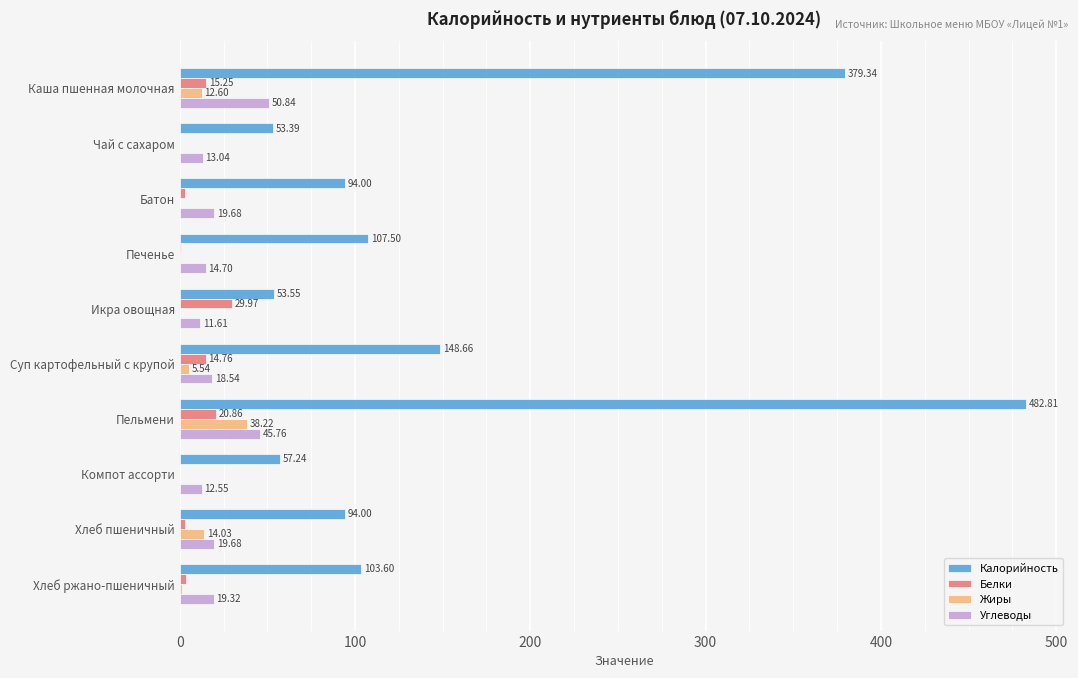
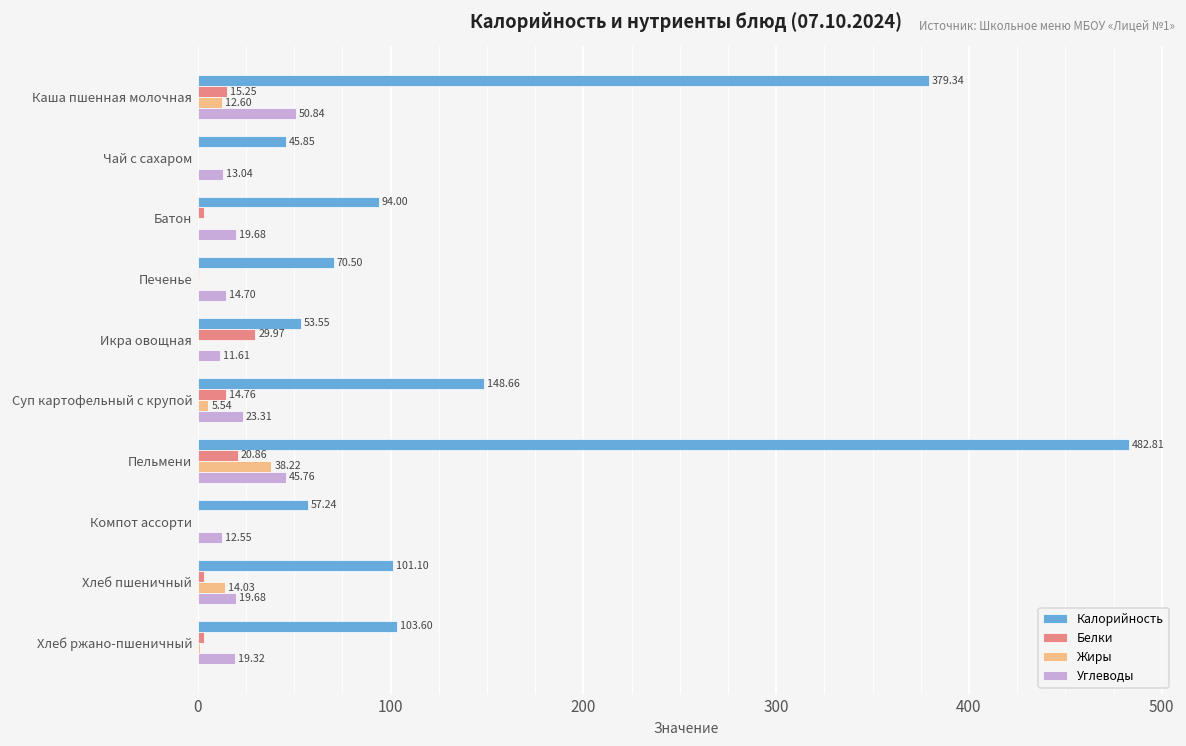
Калорийность, Чай с сахаром: 53.39 -> 45.85
Калорийность, Печенье: 107.50 -> 70.50
Углеводы, Суп картофельный с крупой: 18.54 -> 23.31
Калорийность, Хлеб пшеничный: 94.00 -> 101.10
